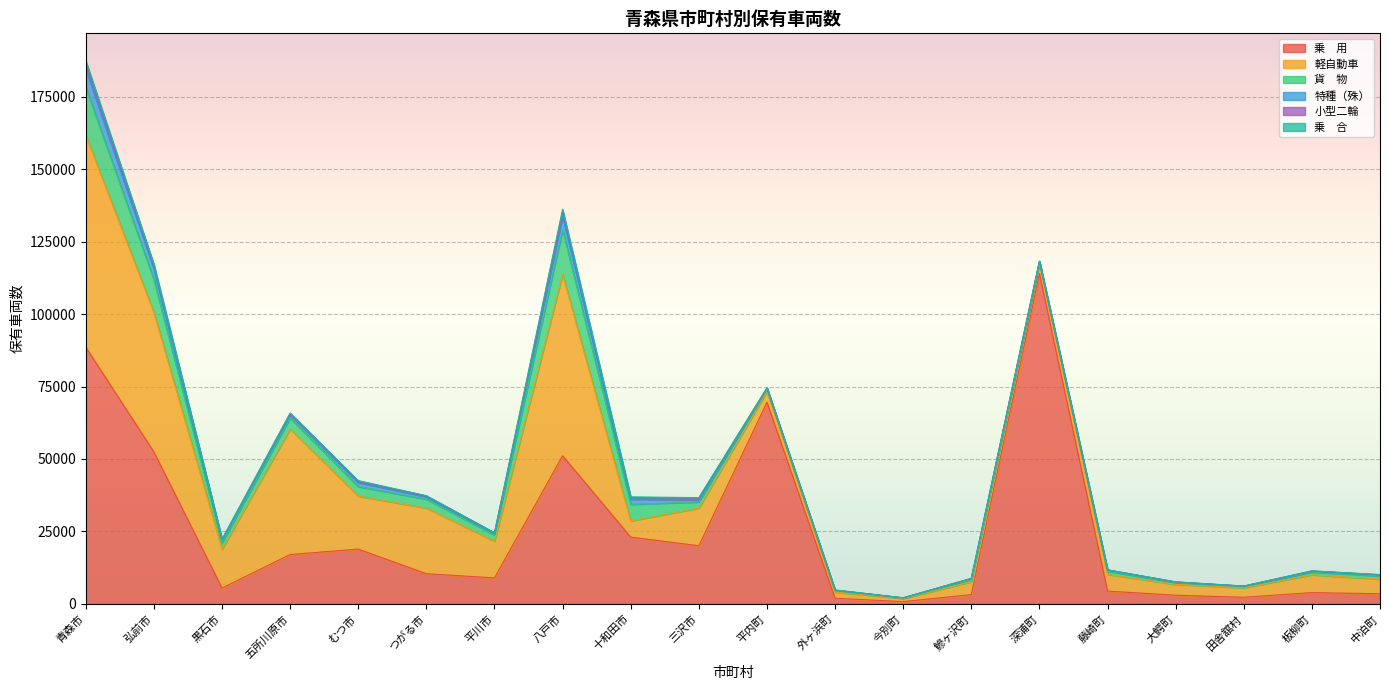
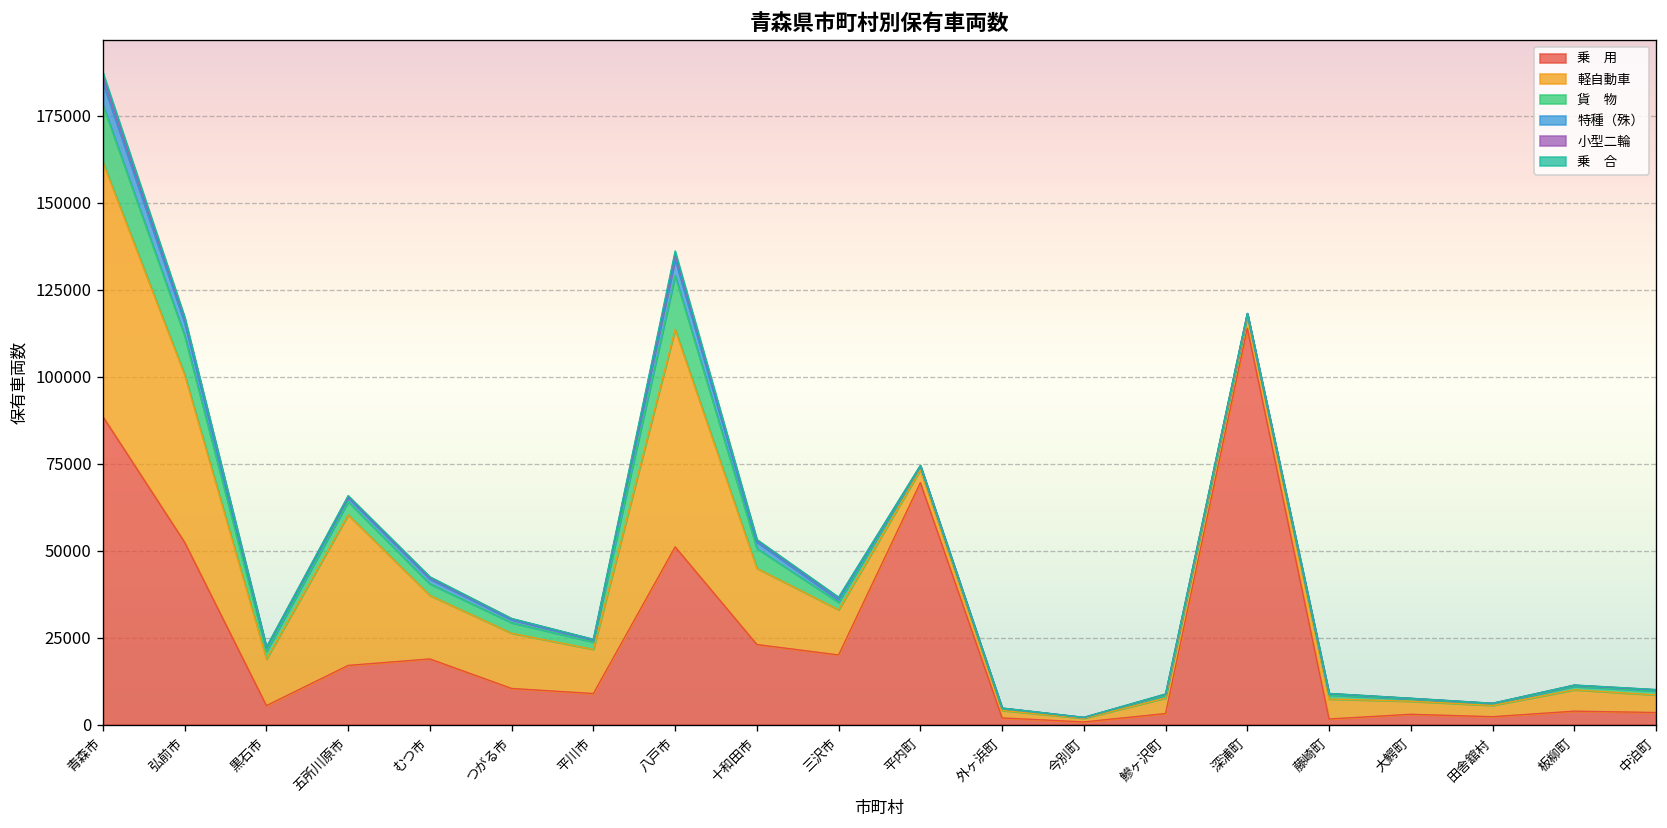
軽自動車, つがる市: 23000 -> 16000
軽自動車, 十和田市: 6000 -> 22000
乗 用, 藤崎町: 4000 -> 2000
